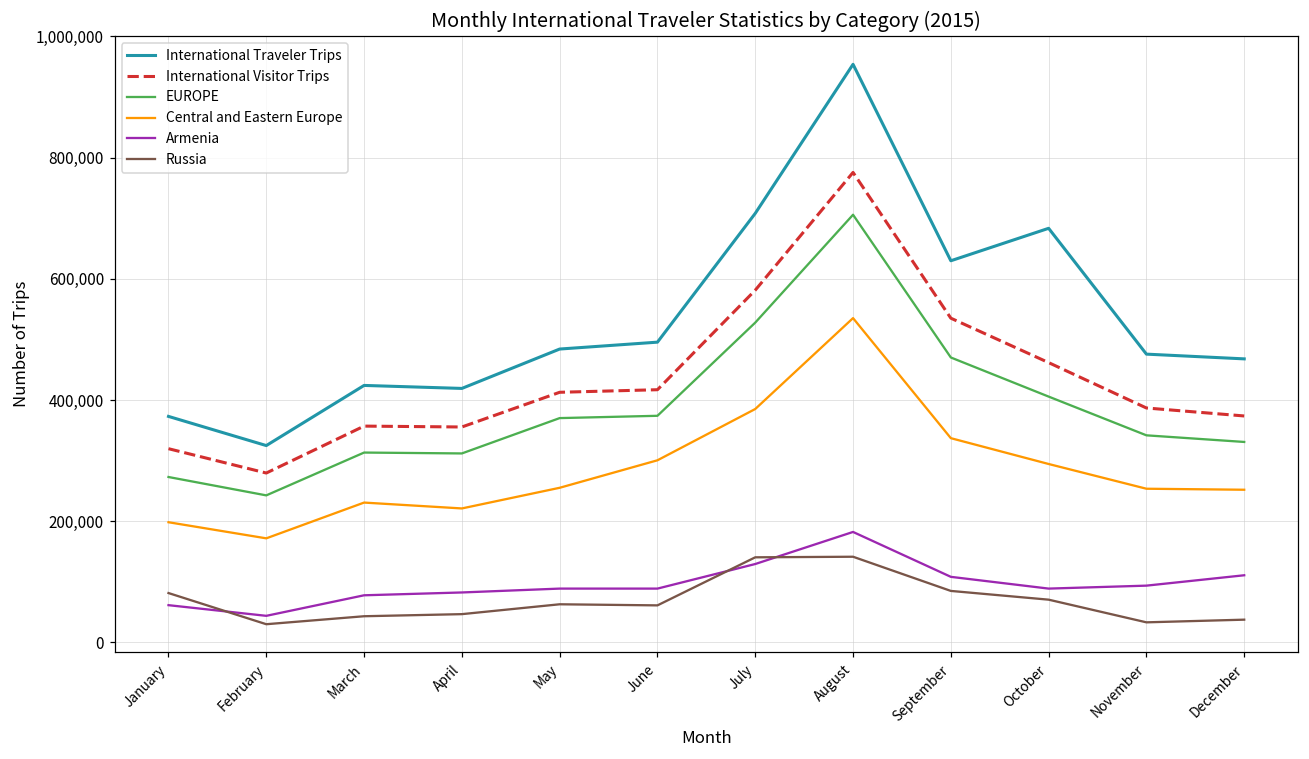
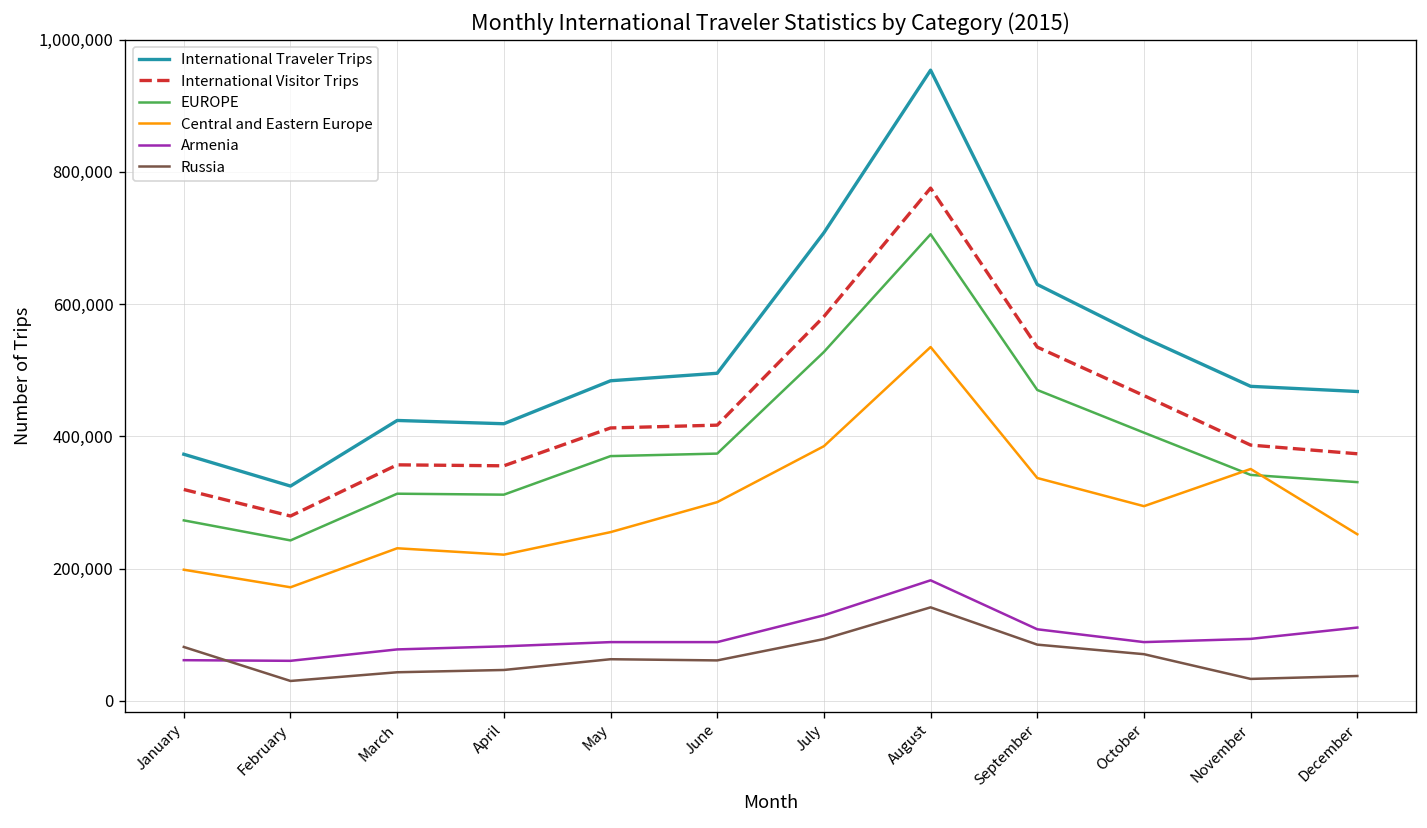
Armenia, February: 40,000 -> 60,000
Russia, July: 140,000 -> 90,000
International Traveler Trips, October: 680,000 -> 550,000
Central and Eastern Europe, November: 250,000 -> 350,000
